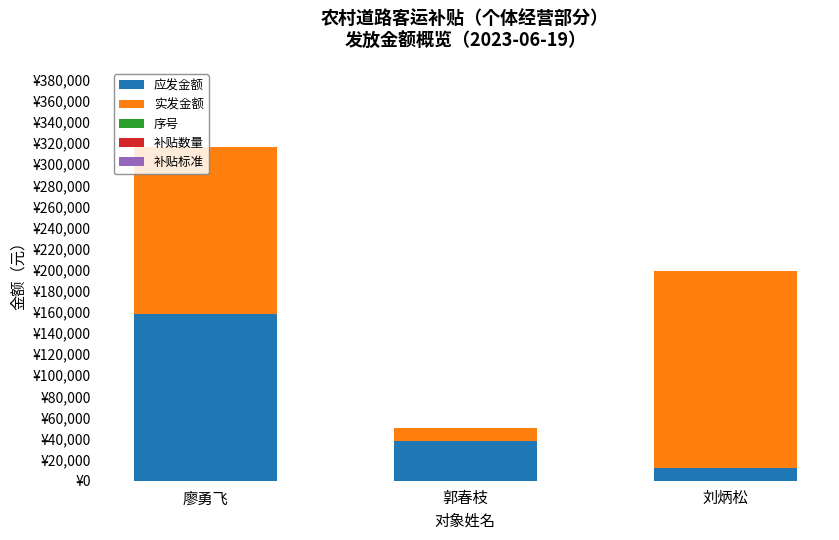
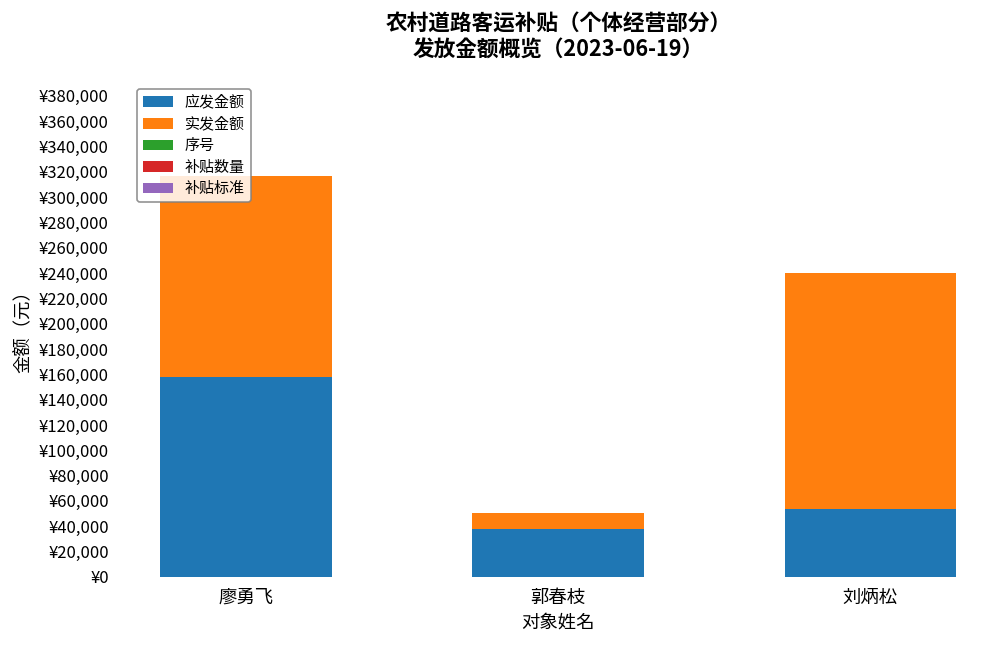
应发金额, 刘炳松: ¥12,000 -> ¥54,000
